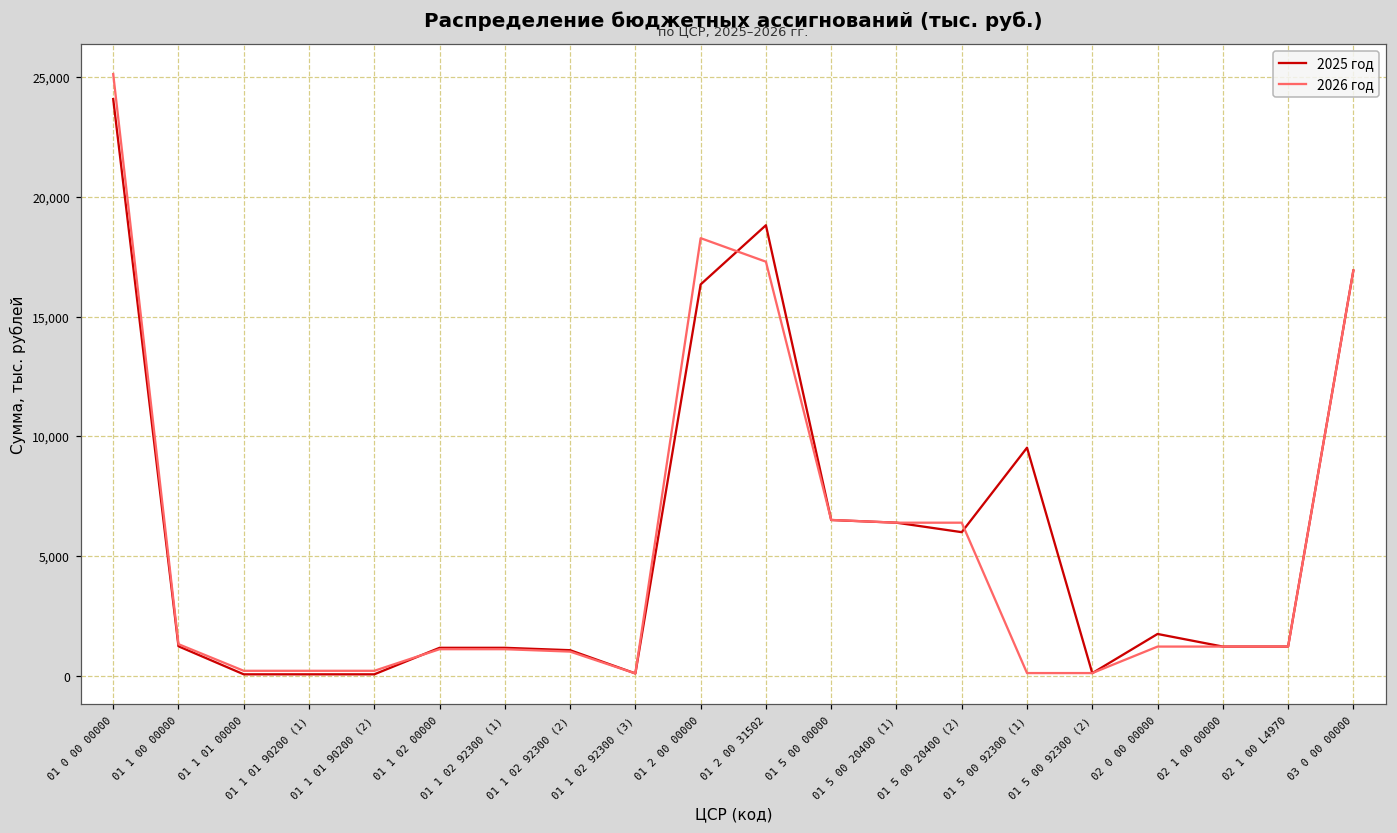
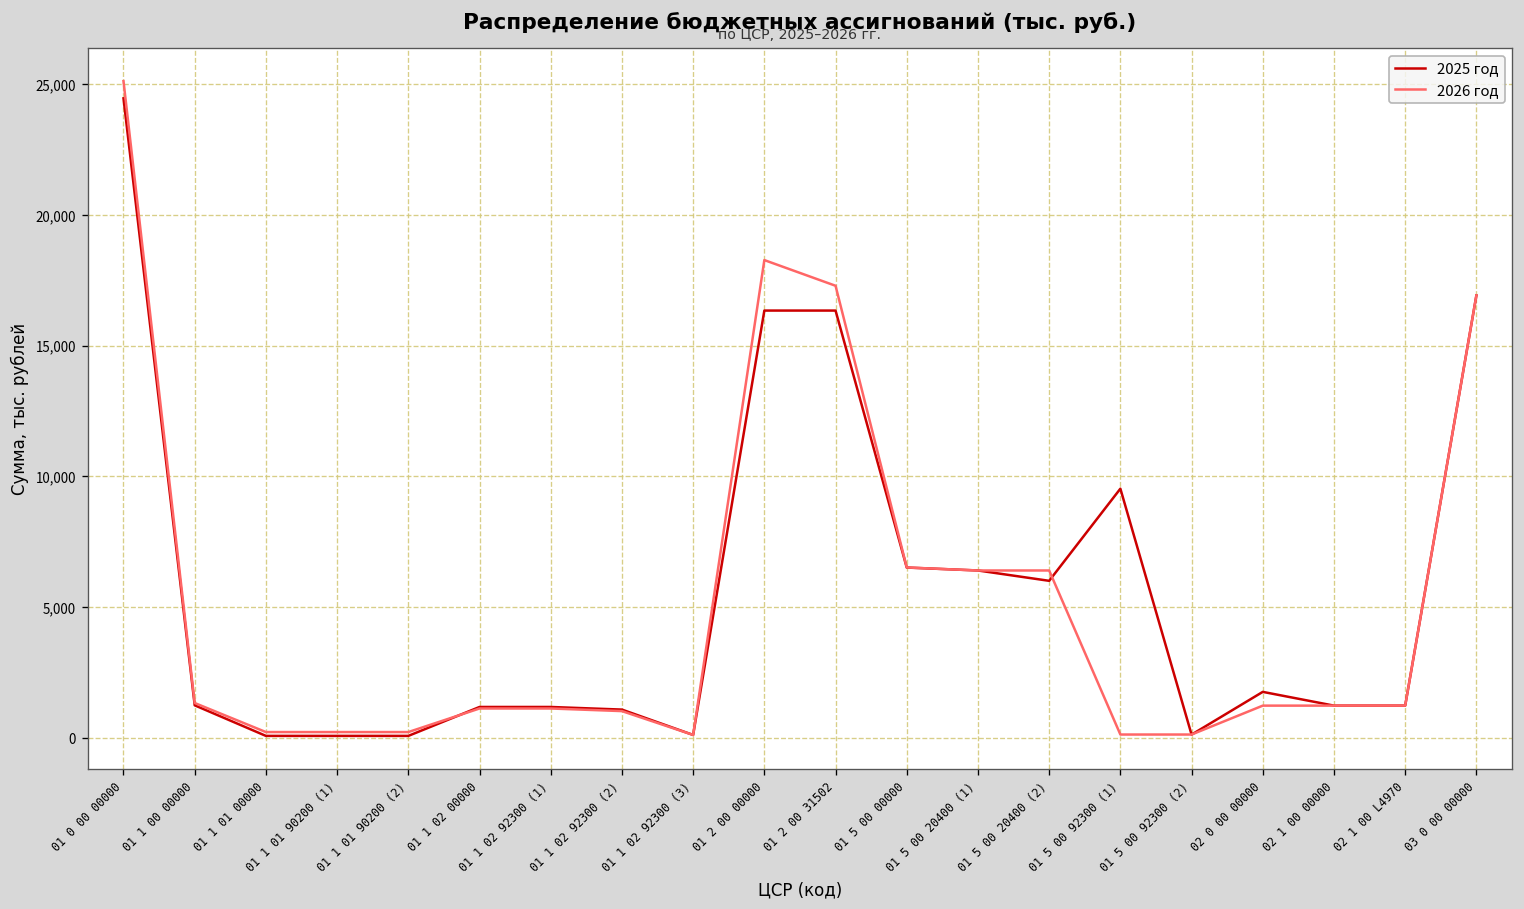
2025 год, 01 0 00 00000: 24,100 -> 24,500
2025 год, 01 2 00 31502: 18,800 -> 16,300
